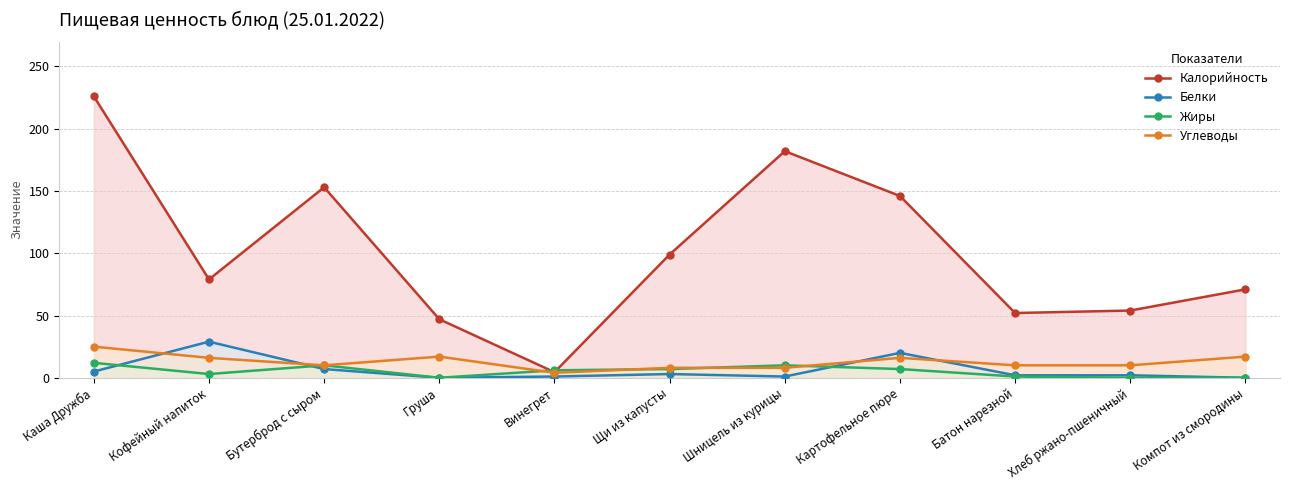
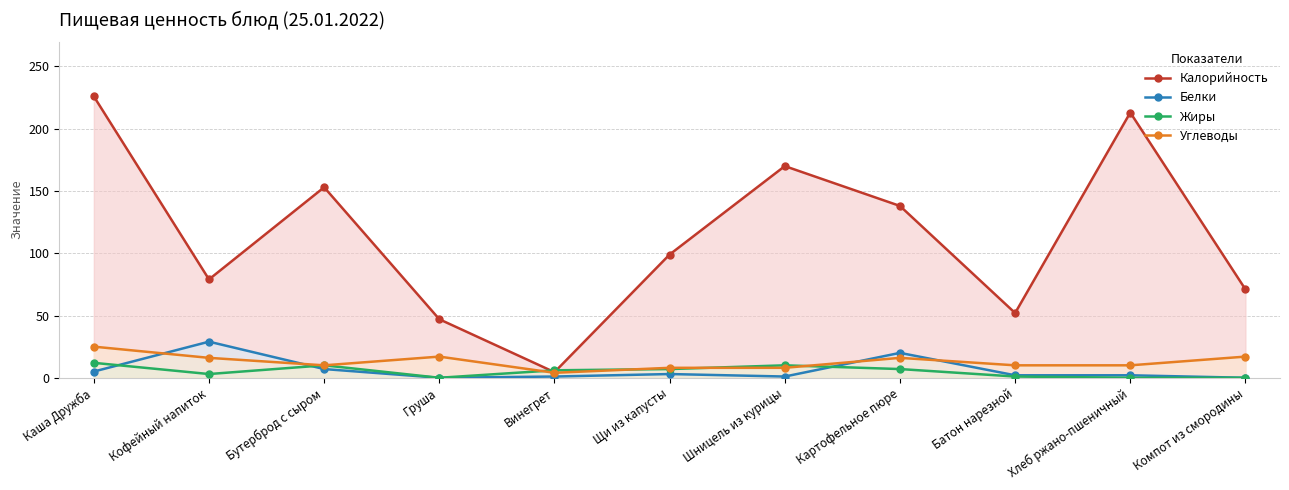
Калорийность, Шницель из курицы: 182 -> 170
Калорийность, Картофельное пюре: 146 -> 138
Калорийность, Хлеб ржано-пшеничный: 54 -> 213
